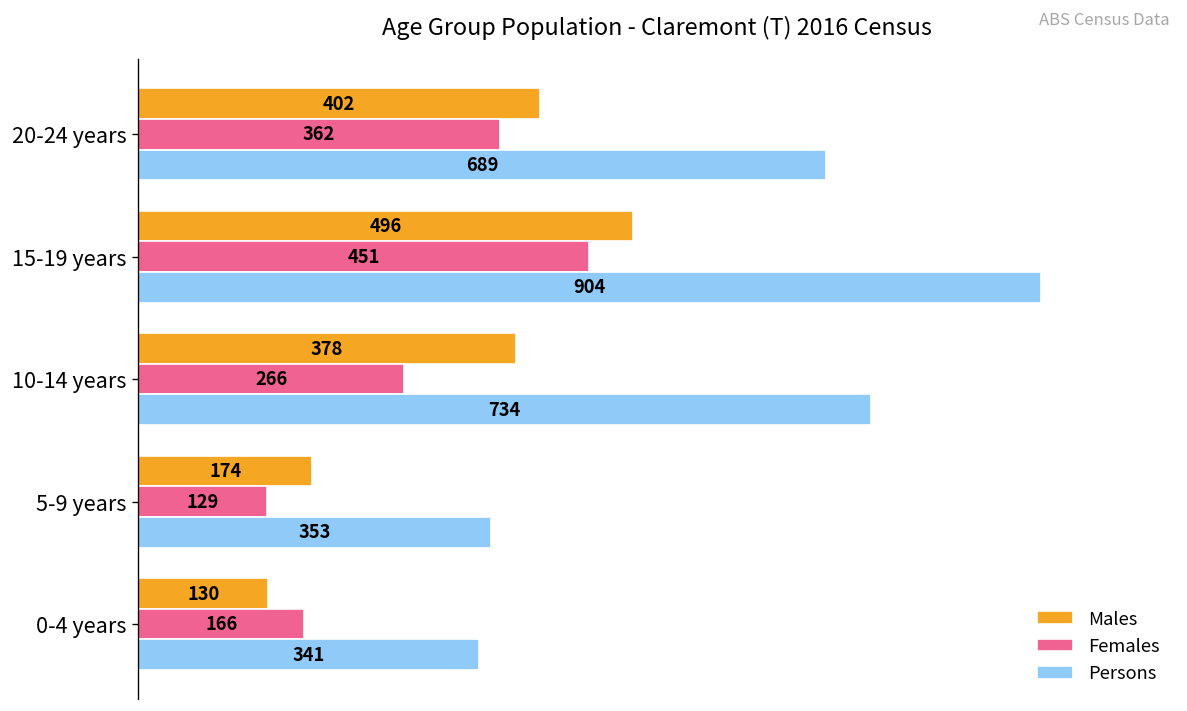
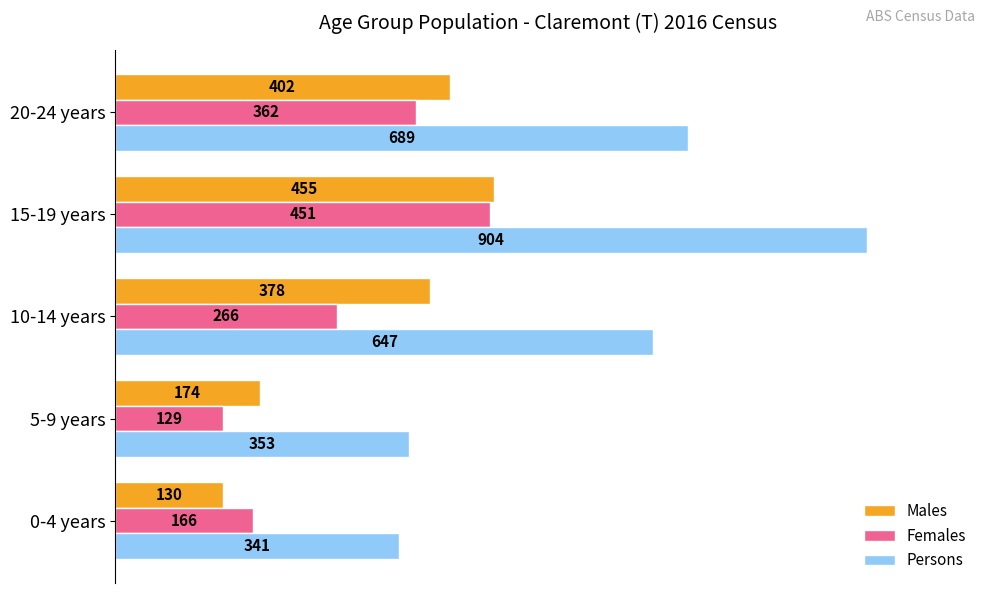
Males, 15-19 years: 496 -> 455
Persons, 10-14 years: 734 -> 647
